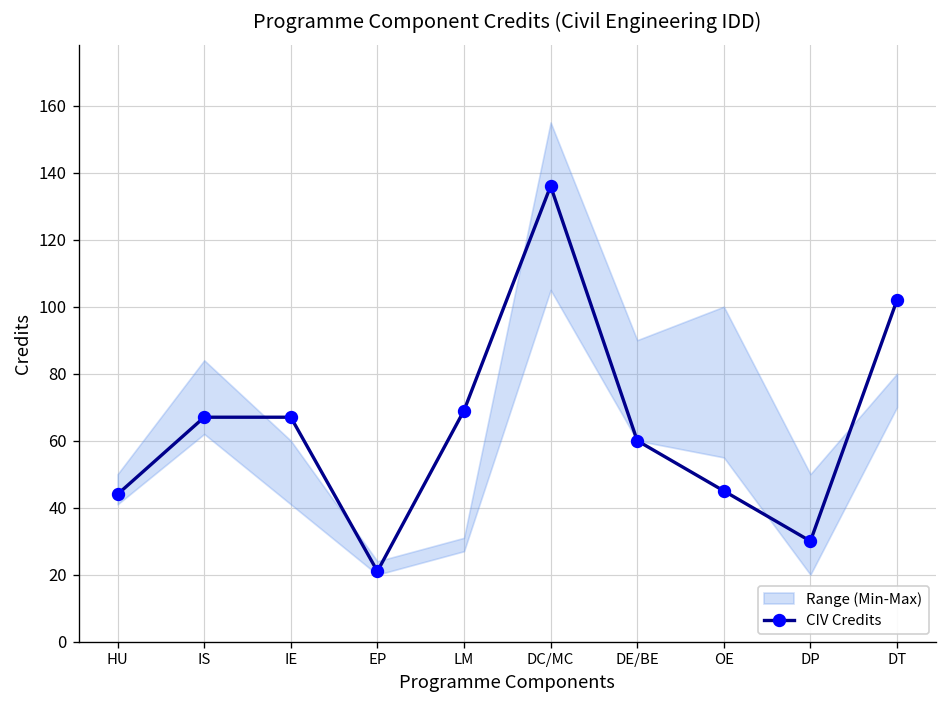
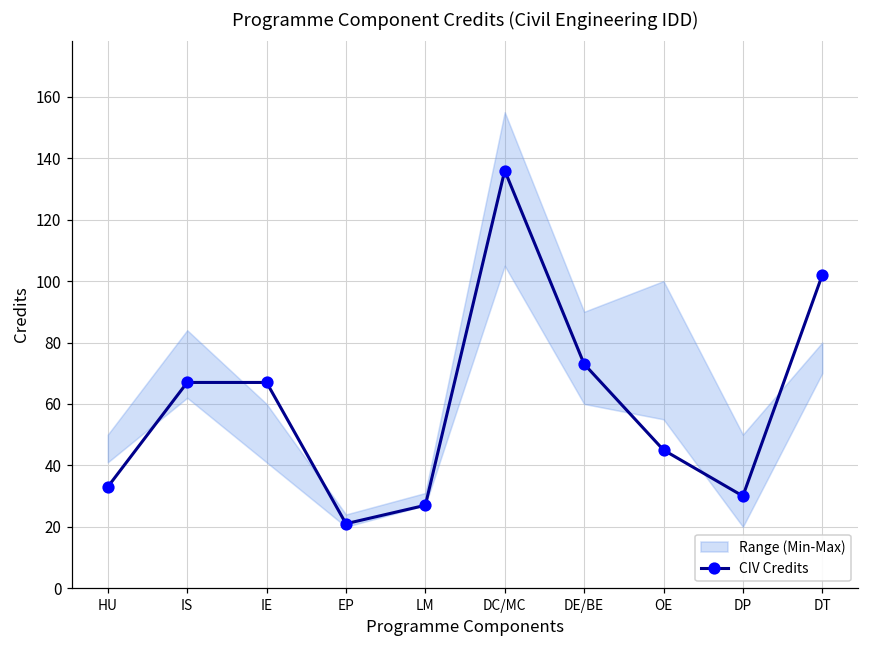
CIV Credits, HU: 44 -> 33
CIV Credits, LM: 69 -> 27
CIV Credits, DE/BE: 60 -> 73
